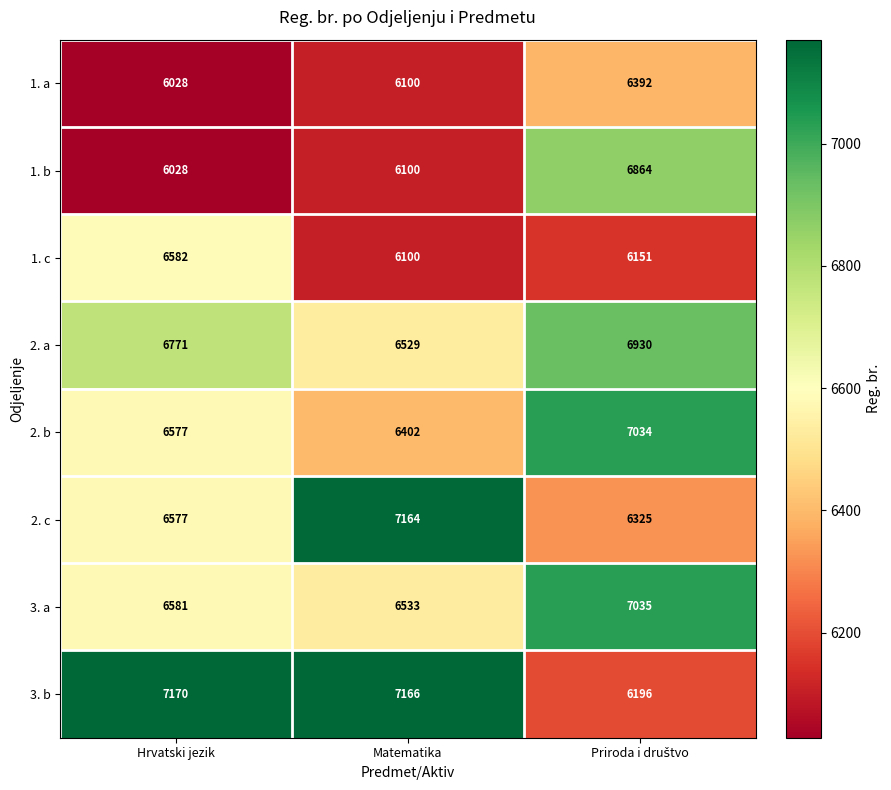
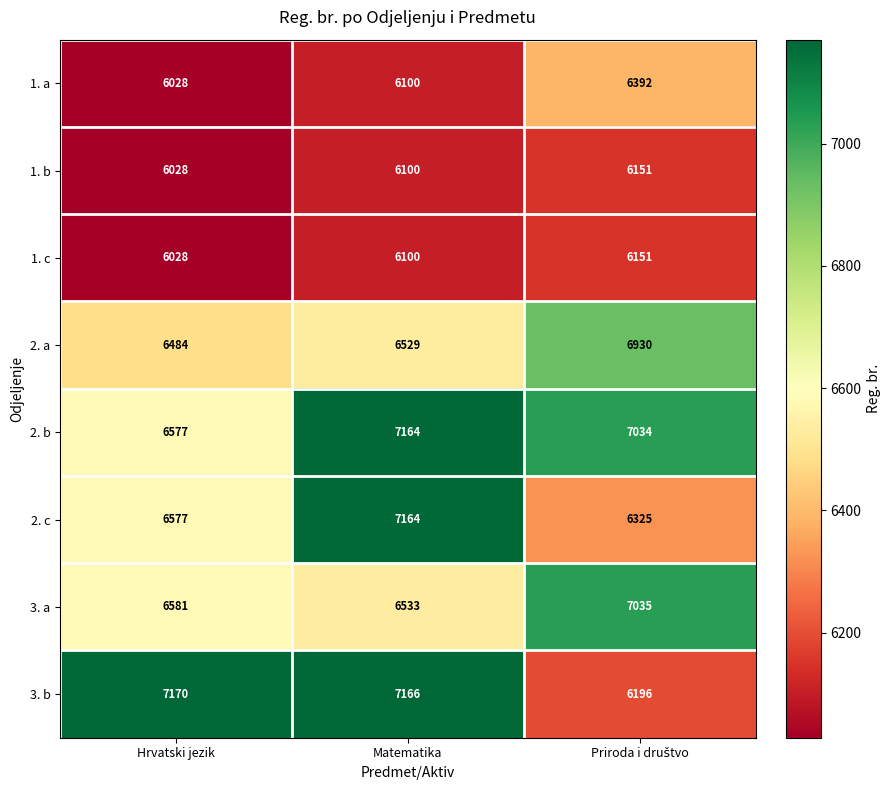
1. b, Priroda i društvo: 6864 -> 6151
1. c, Hrvatski jezik: 6582 -> 6028
2. a, Hrvatski jezik: 6771 -> 6484
2. b, Matematika: 6402 -> 7164
